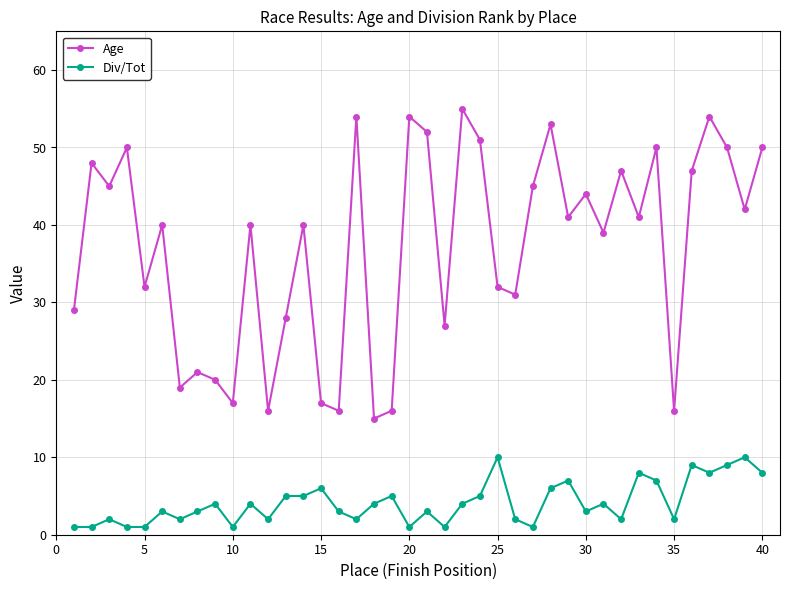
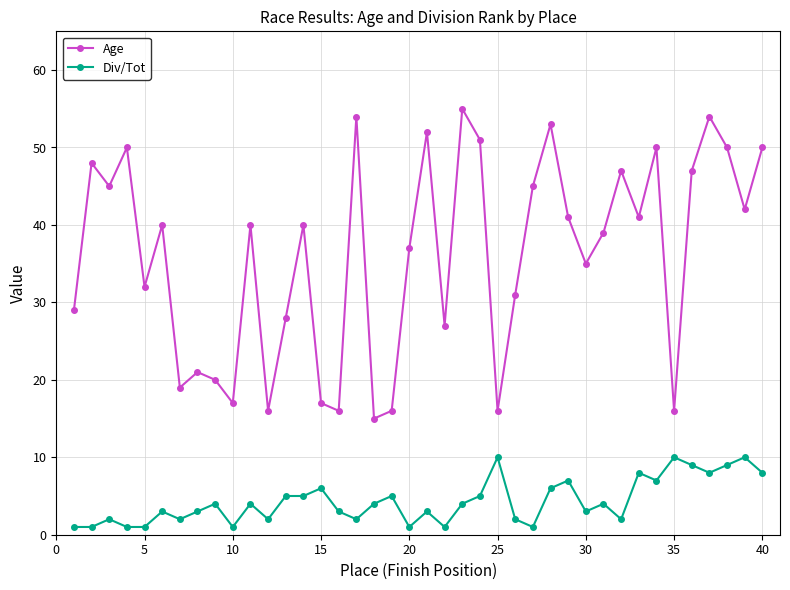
Age, 20: 54 -> 37
Age, 25: 32 -> 16
Age, 30: 44 -> 35
Div/Tot, 35: 2 -> 10
